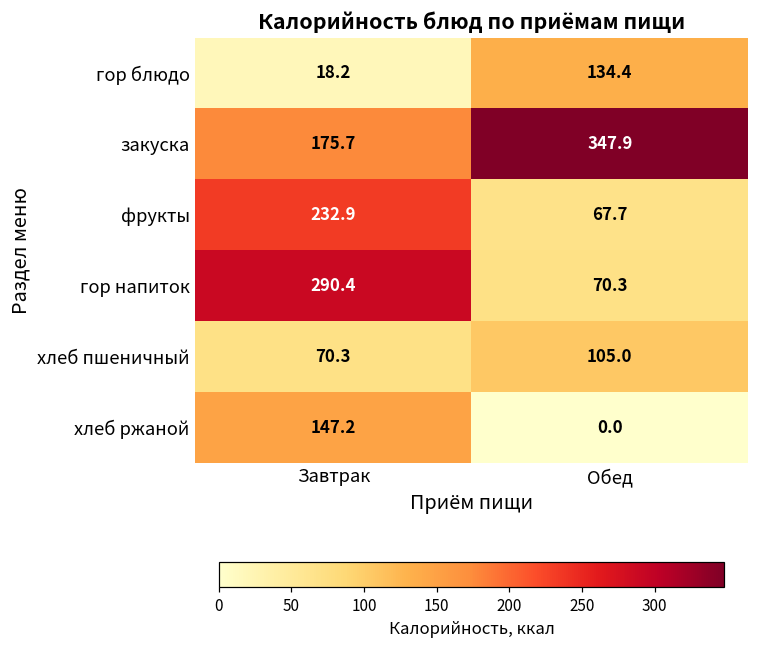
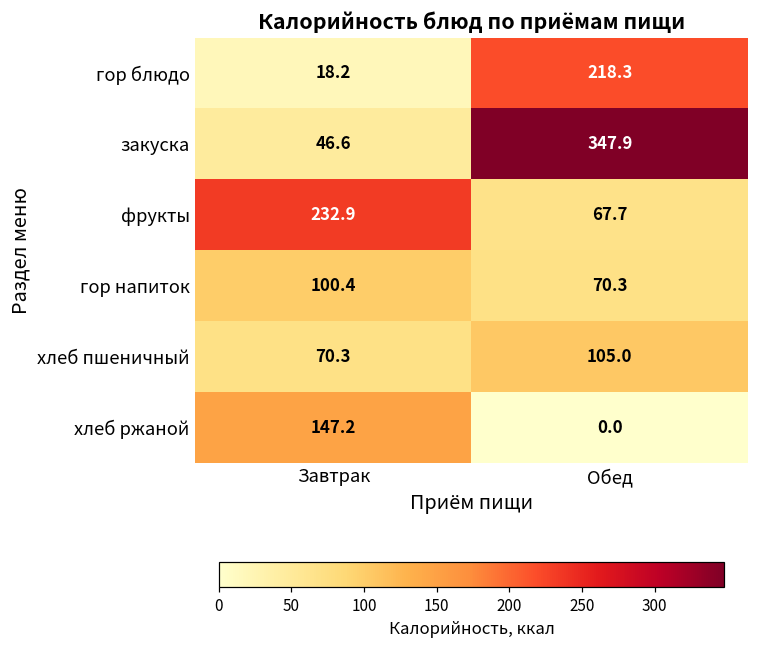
гор блюдо, Обед: 134.4 -> 218.3
закуска, Завтрак: 175.7 -> 46.6
гор напиток, Завтрак: 290.4 -> 100.4
